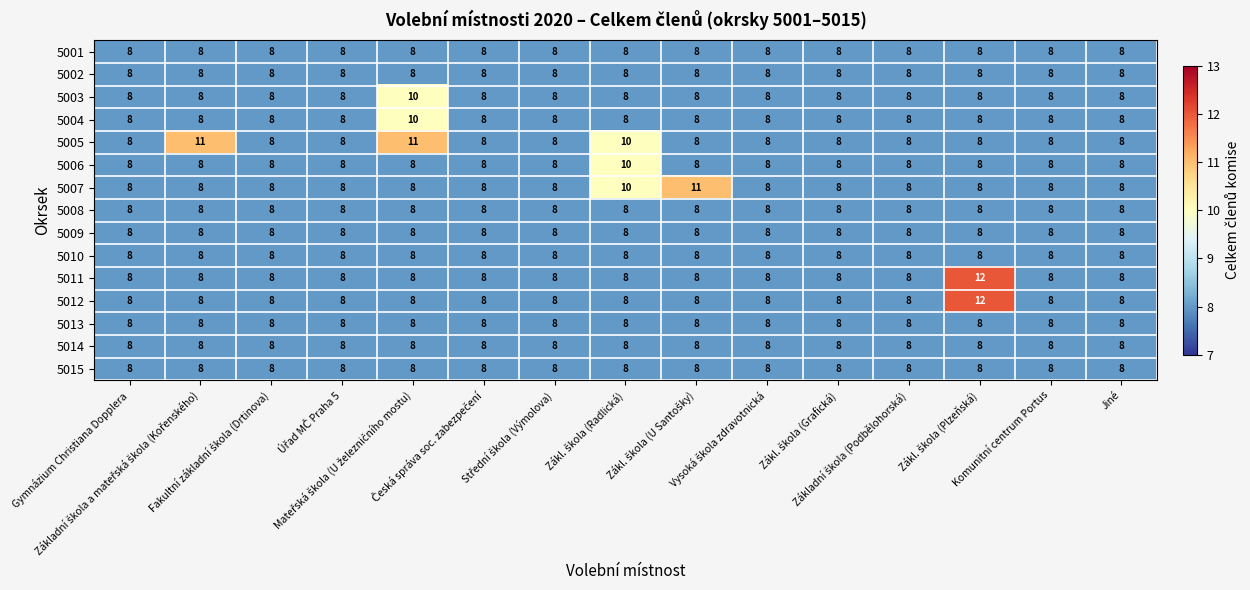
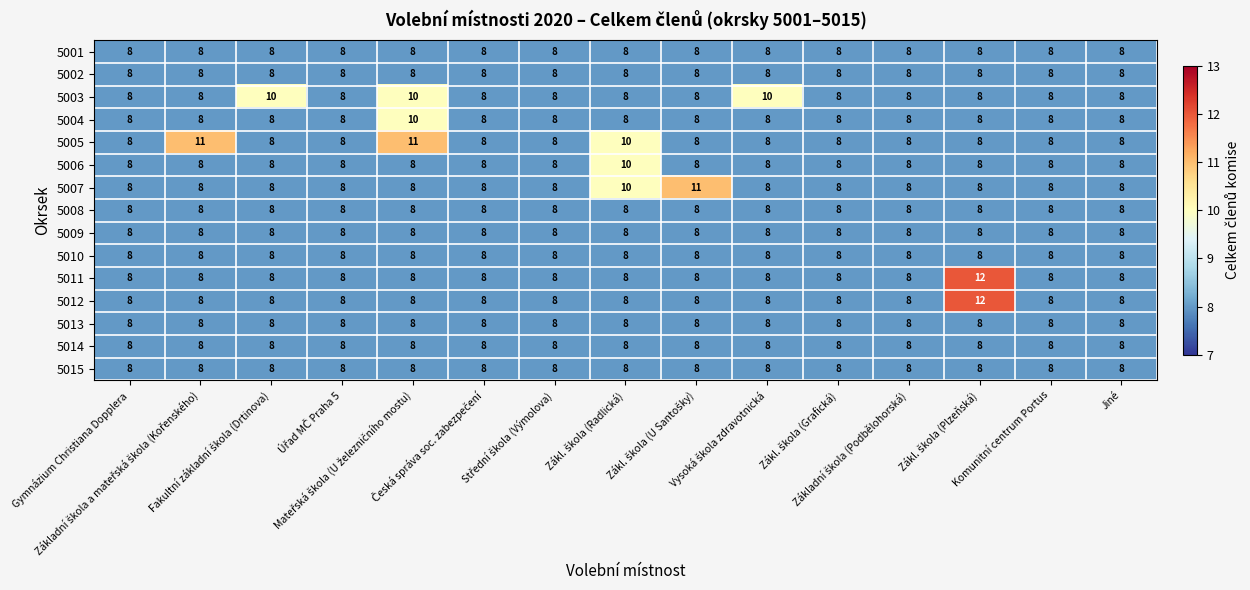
5003, Fakultní základní škola (Drtinova): 8 -> 10
5003, Vysoká škola zdravotnická: 8 -> 10
